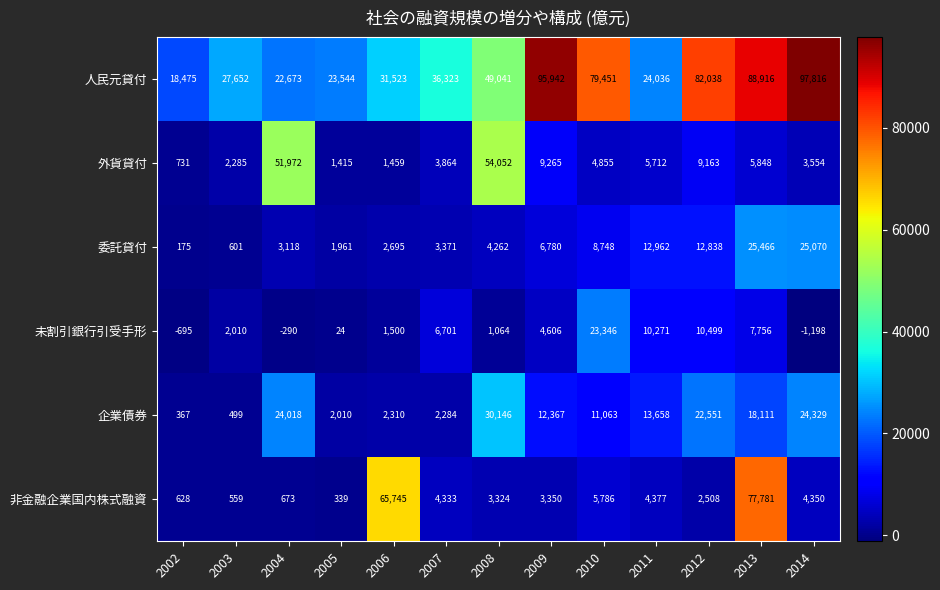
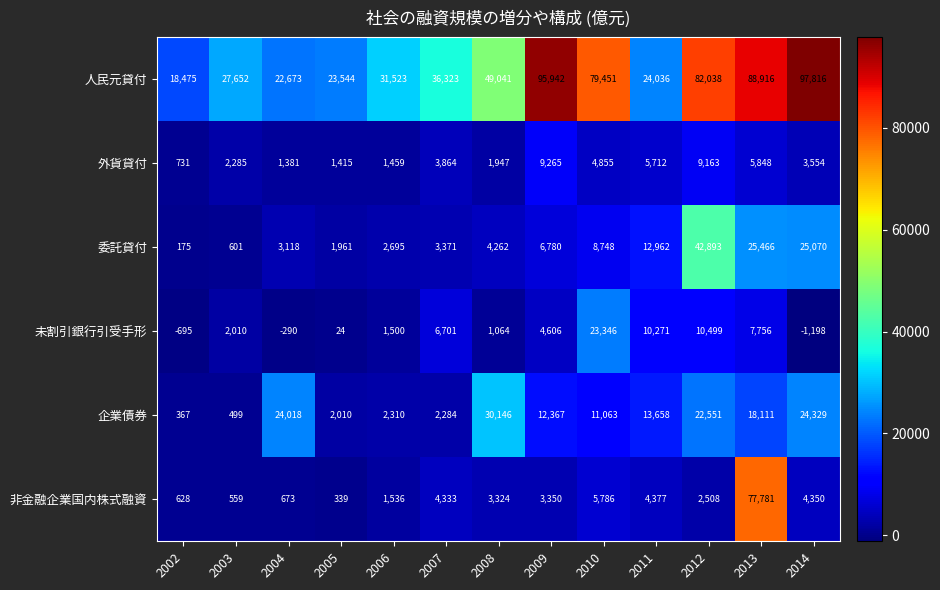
外貨貸付, 2004: 51,972 -> 1,381
外貨貸付, 2008: 54,052 -> 1,947
委託貸付, 2012: 12,838 -> 42,893
非金融企業国内株式融資, 2006: 65,745 -> 1,536
